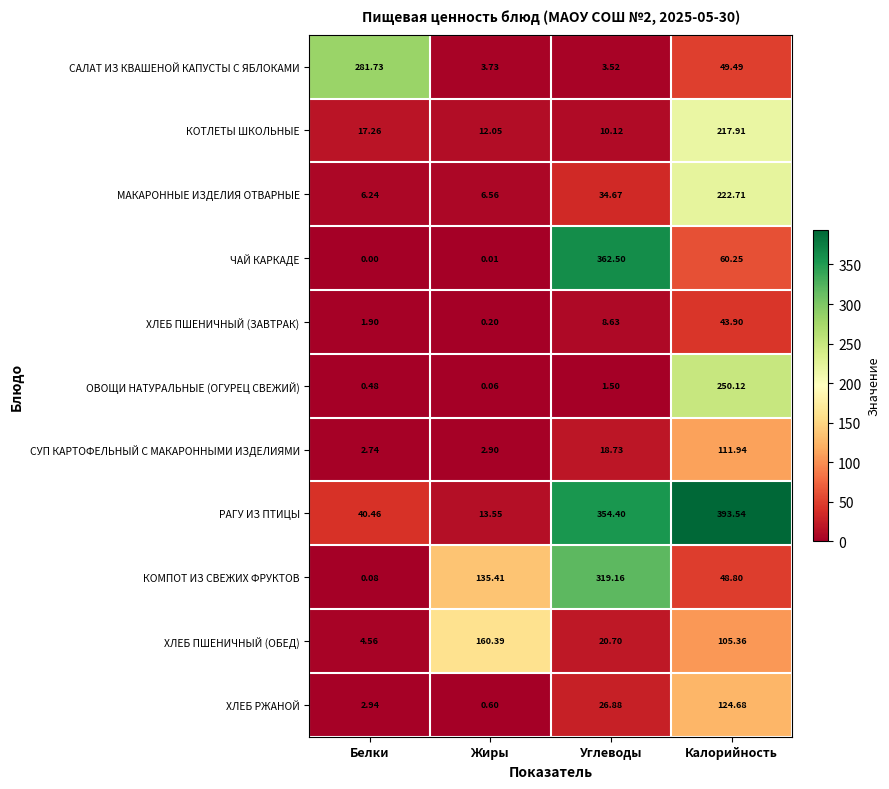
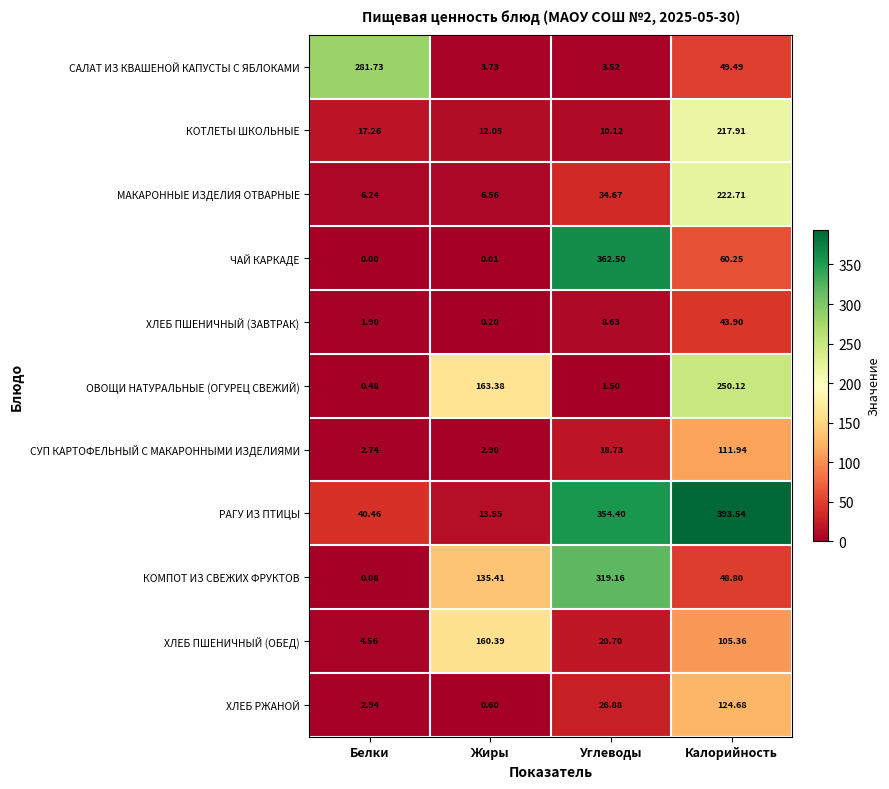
ОВОЩИ НАТУРАЛЬНЫЕ (ОГУРЕЦ СВЕЖИЙ), Жиры: 0.06 -> 163.38
